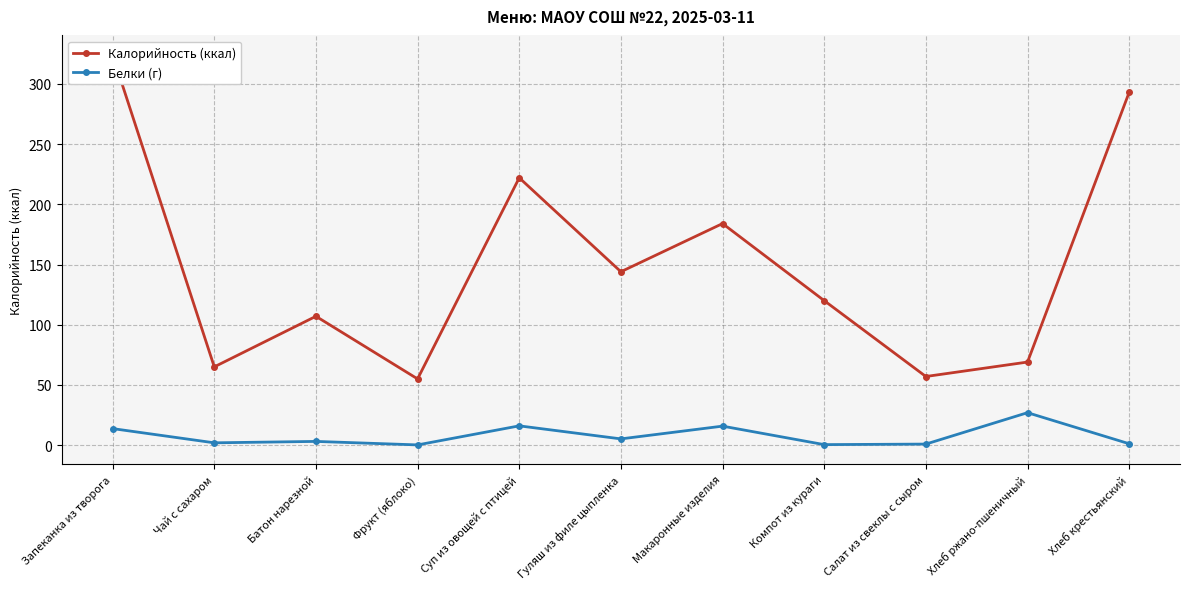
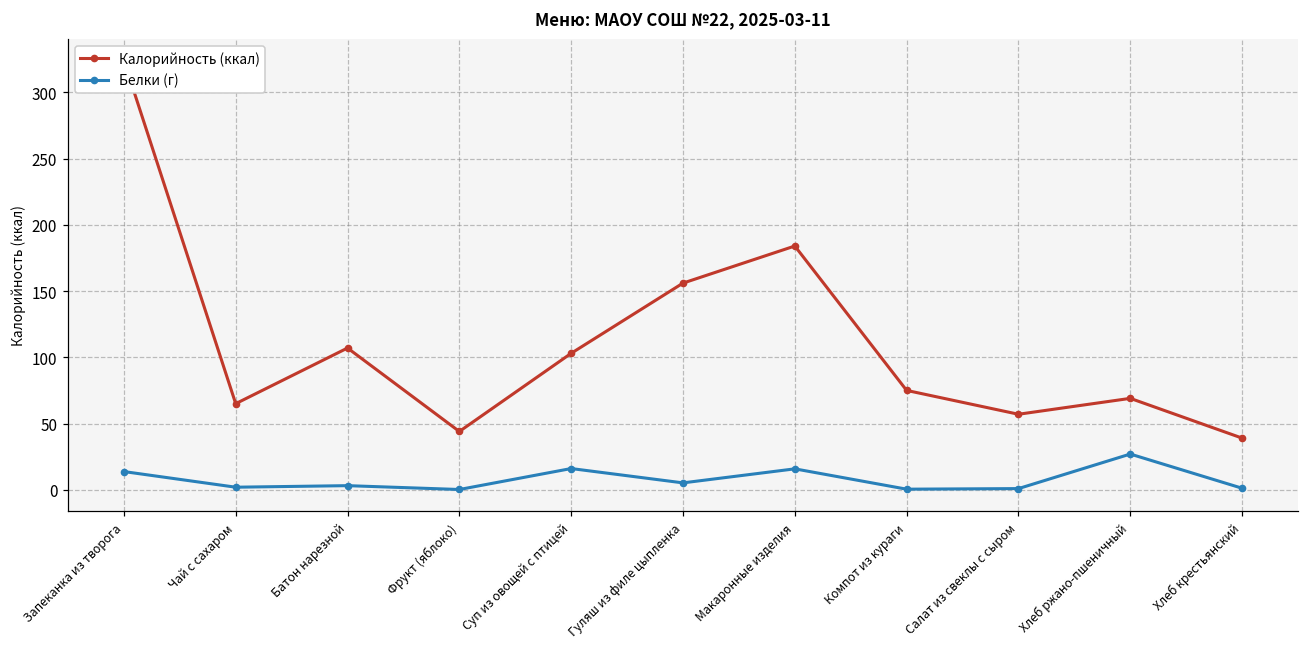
Калорийность (ккал), Фрукт (яблоко): 55 -> 44
Калорийность (ккал), Суп из овощей с птицей: 222 -> 103
Калорийность (ккал), Гуляш из филе цыпленка: 144 -> 156
Калорийность (ккал), Компот из кураги: 120 -> 75
Калорийность (ккал), Хлеб крестьянский: 293 -> 39
